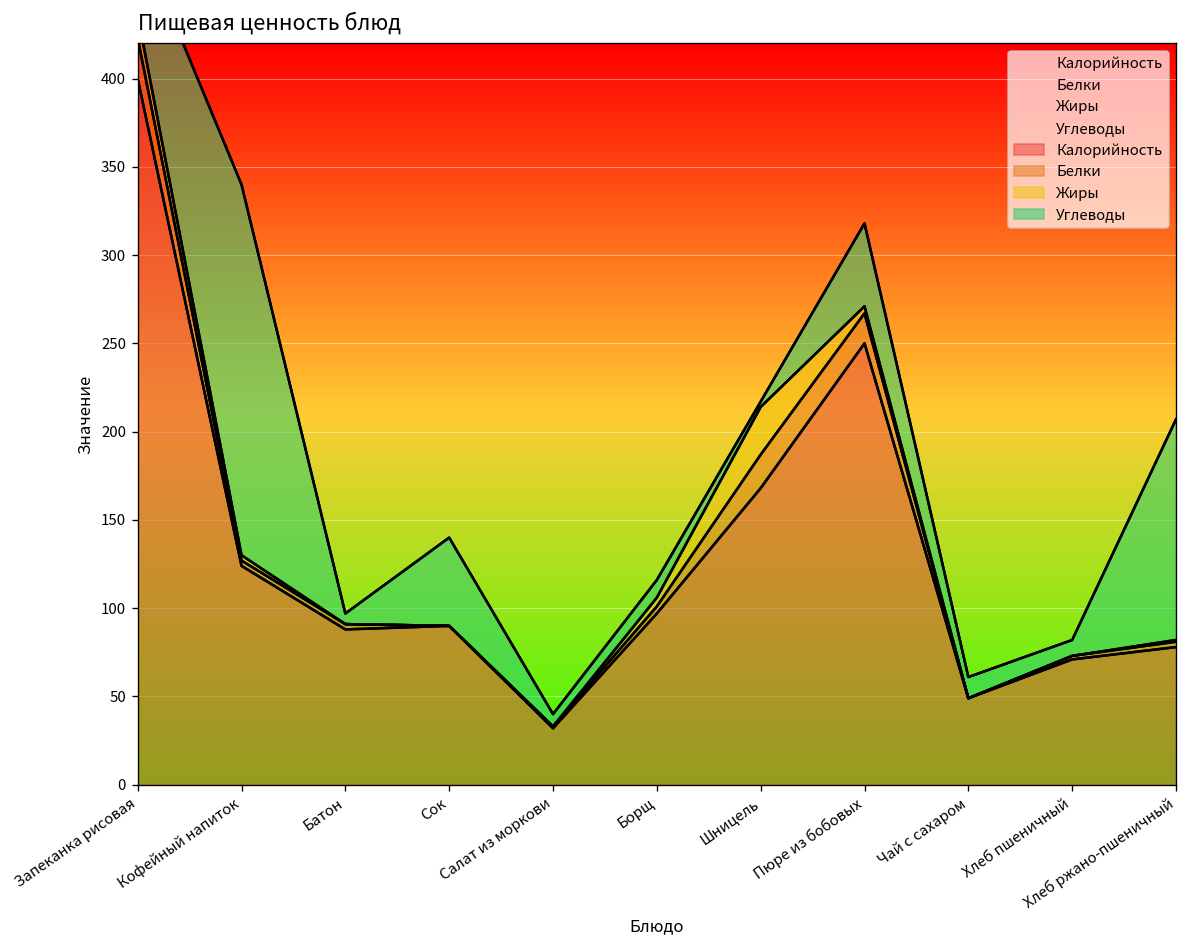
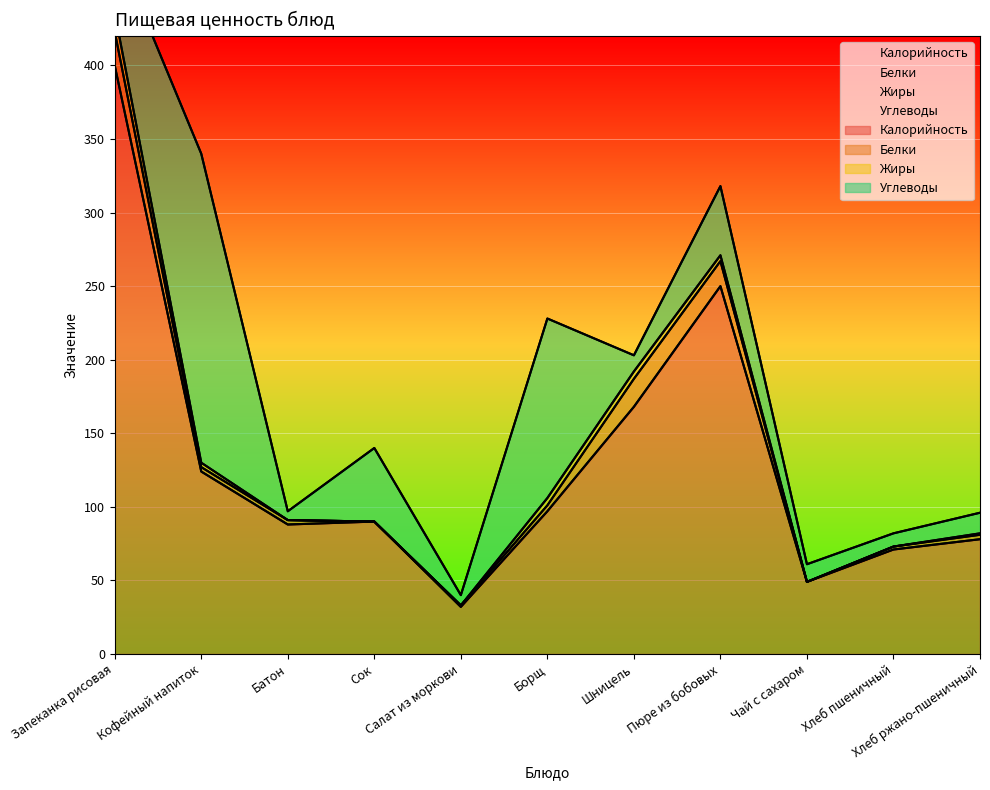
Углеводы, Борщ: 10 -> 122
Жиры, Шницель: 27 -> 5
Углеводы, Шницель: 3 -> 11
Углеводы, Хлеб ржано-пшеничный: 125 -> 14
